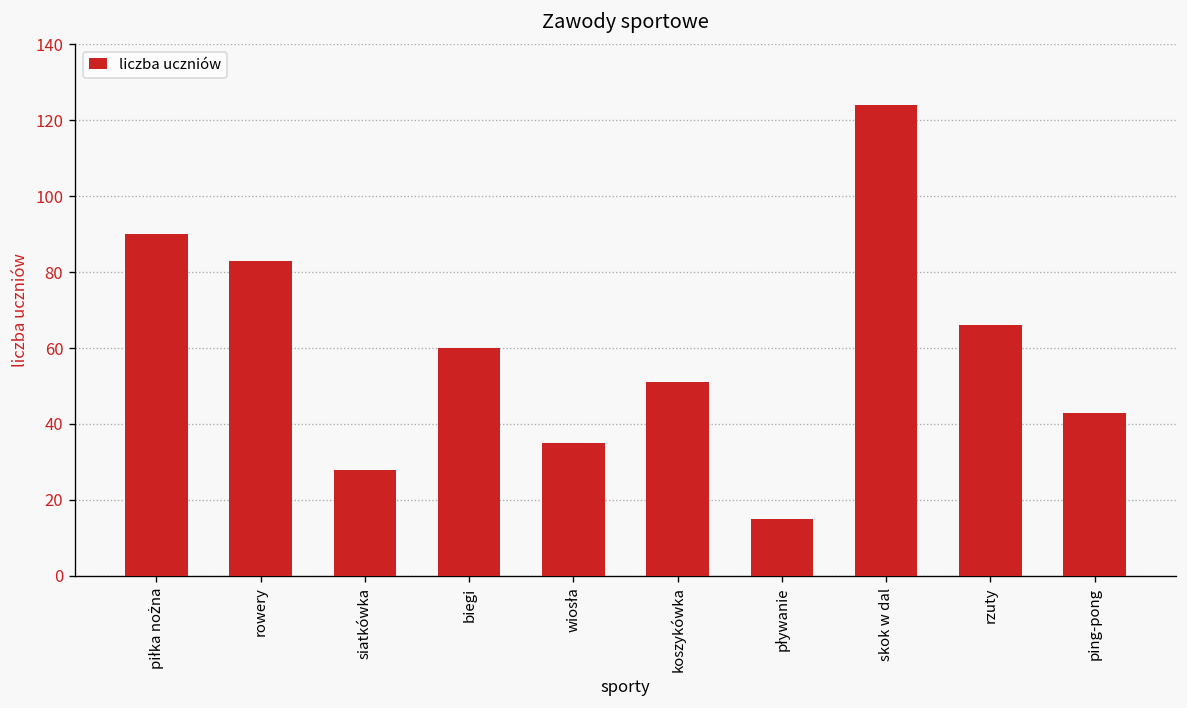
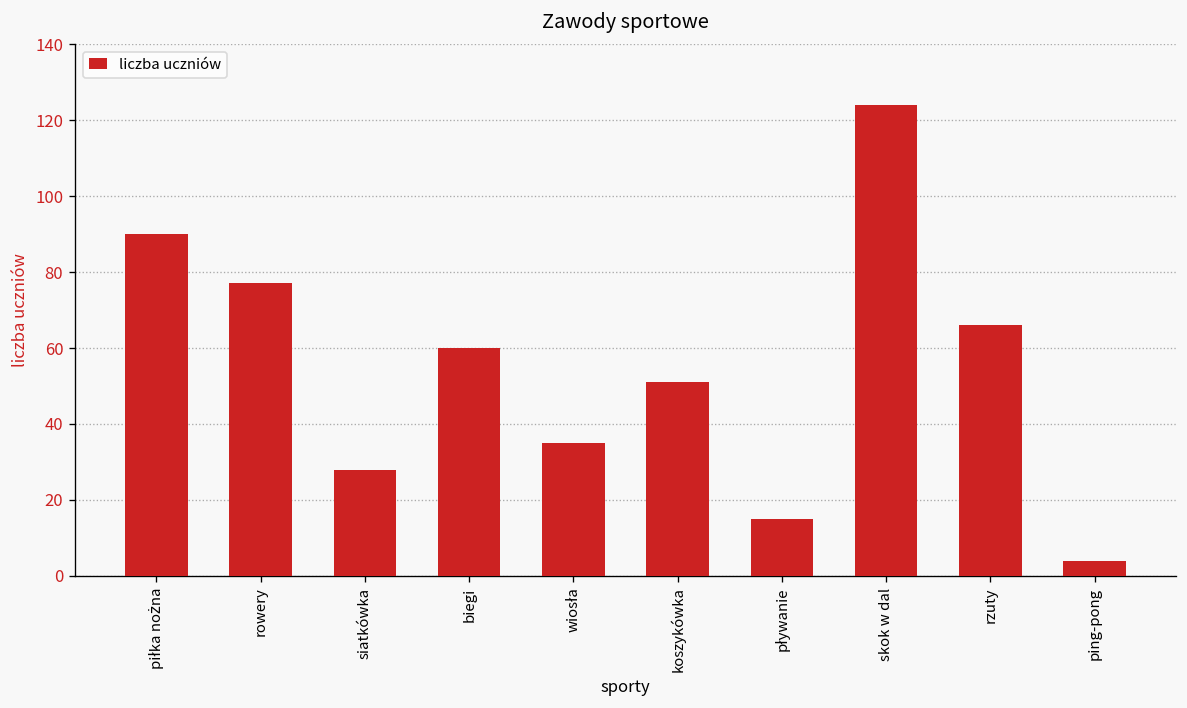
rowery: 83 -> 77
ping-pong: 43 -> 4
